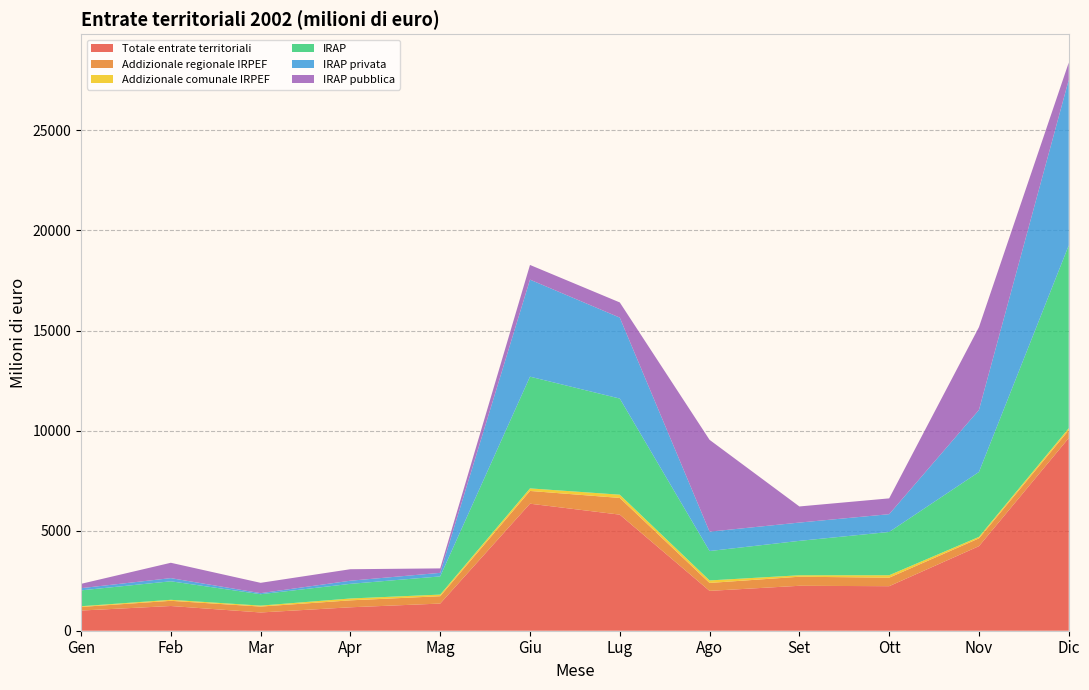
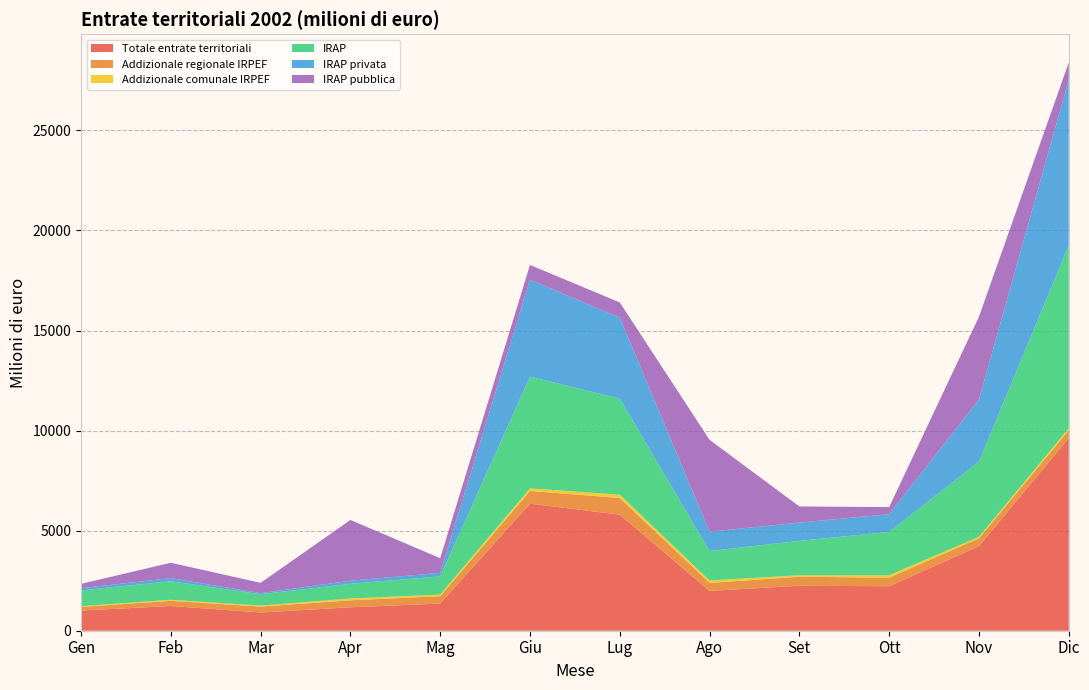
IRAP pubblica, Apr: 600 -> 3000
IRAP pubblica, Mag: 200 -> 700
IRAP pubblica, Ott: 800 -> 400
IRAP, Nov: 3200 -> 3800
